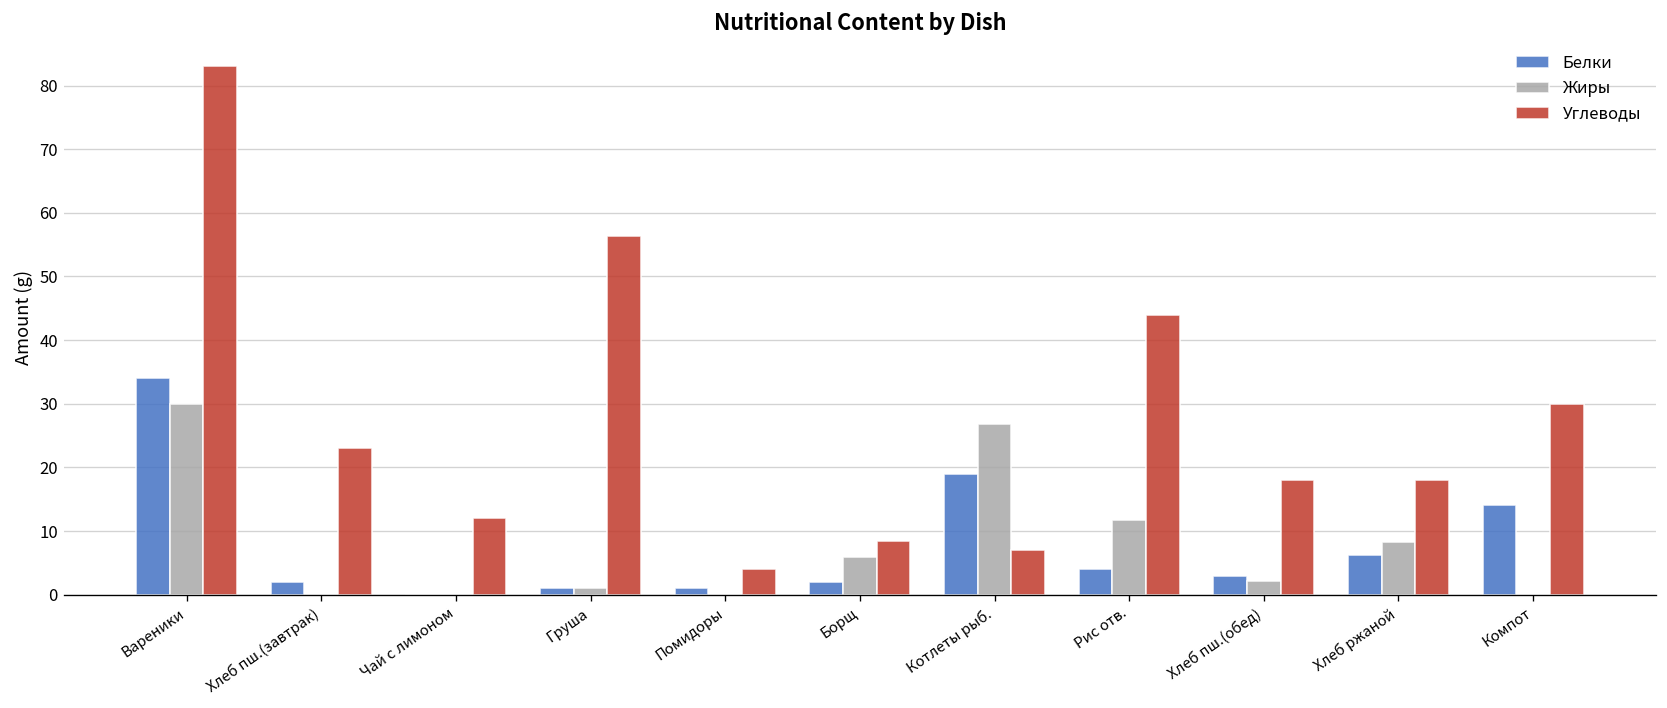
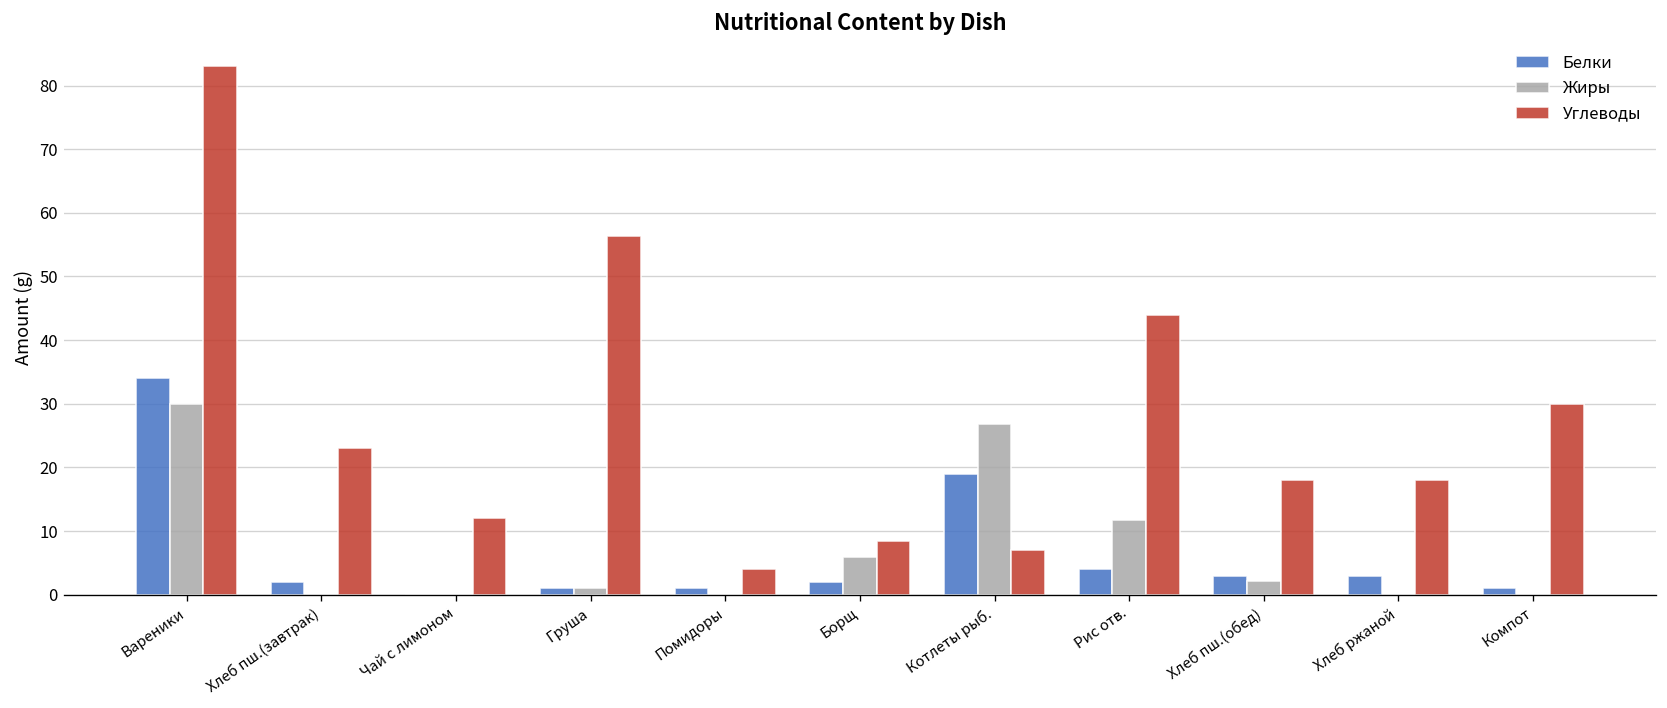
Белки, Хлеб ржаной: 6 -> 3
Жиры, Хлеб ржаной: 8 -> 0
Белки, Компот: 14 -> 1
